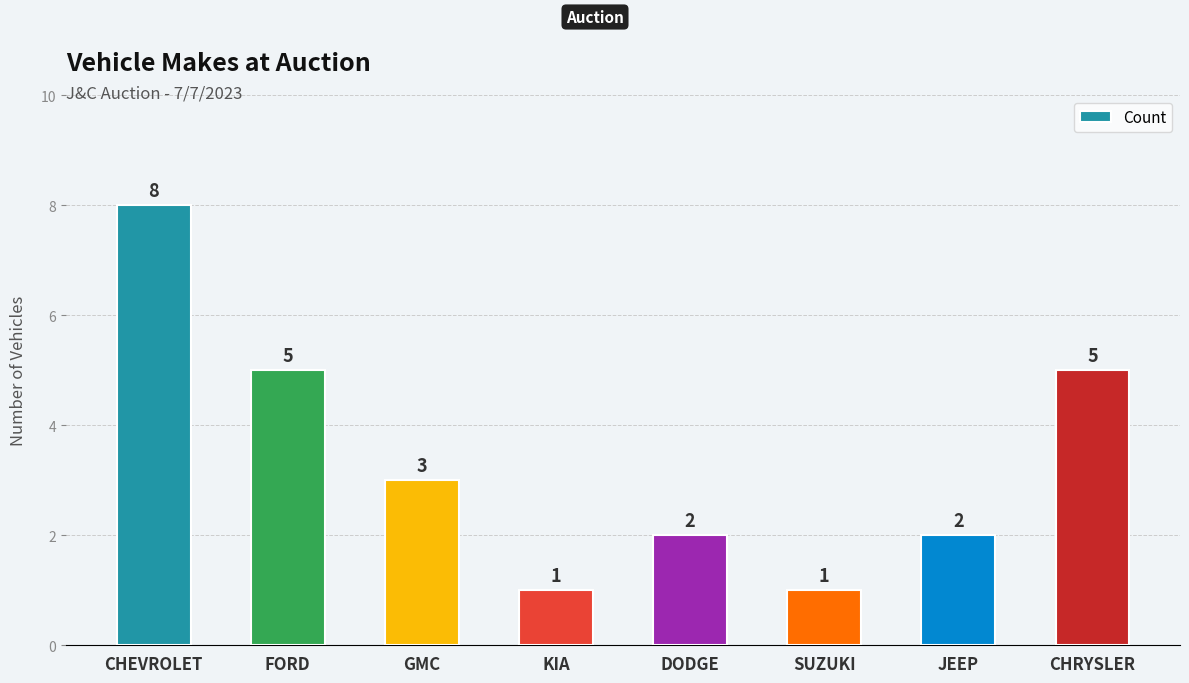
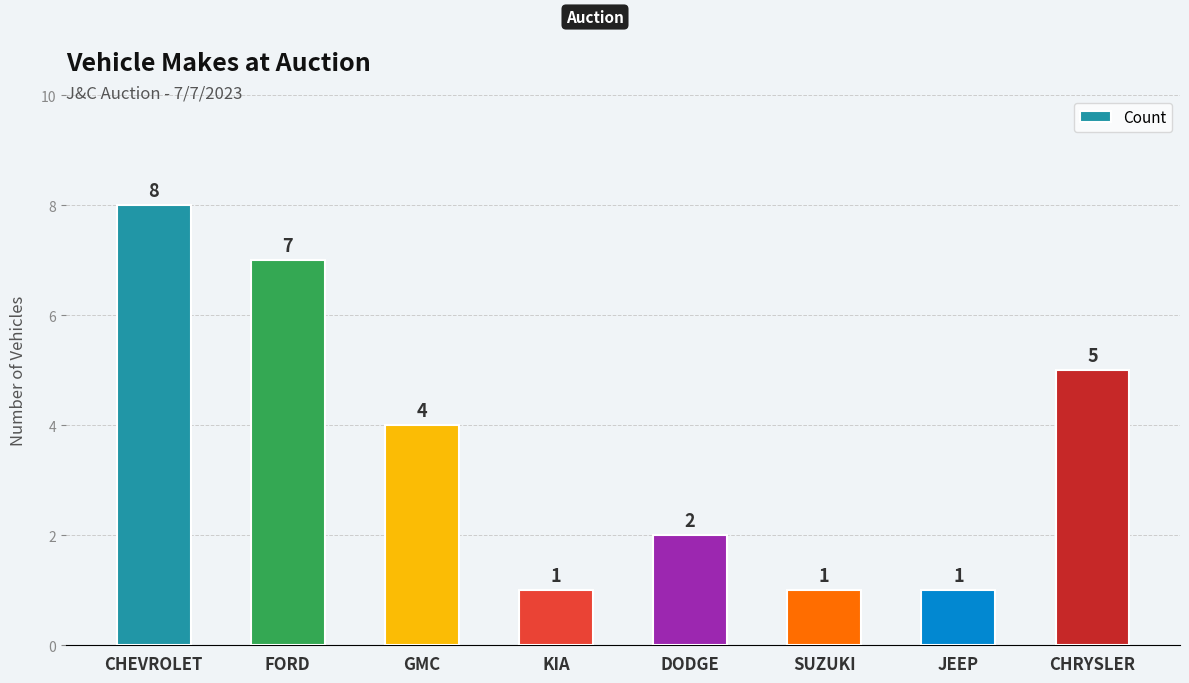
FORD: 5 -> 7
GMC: 3 -> 4
JEEP: 2 -> 1
